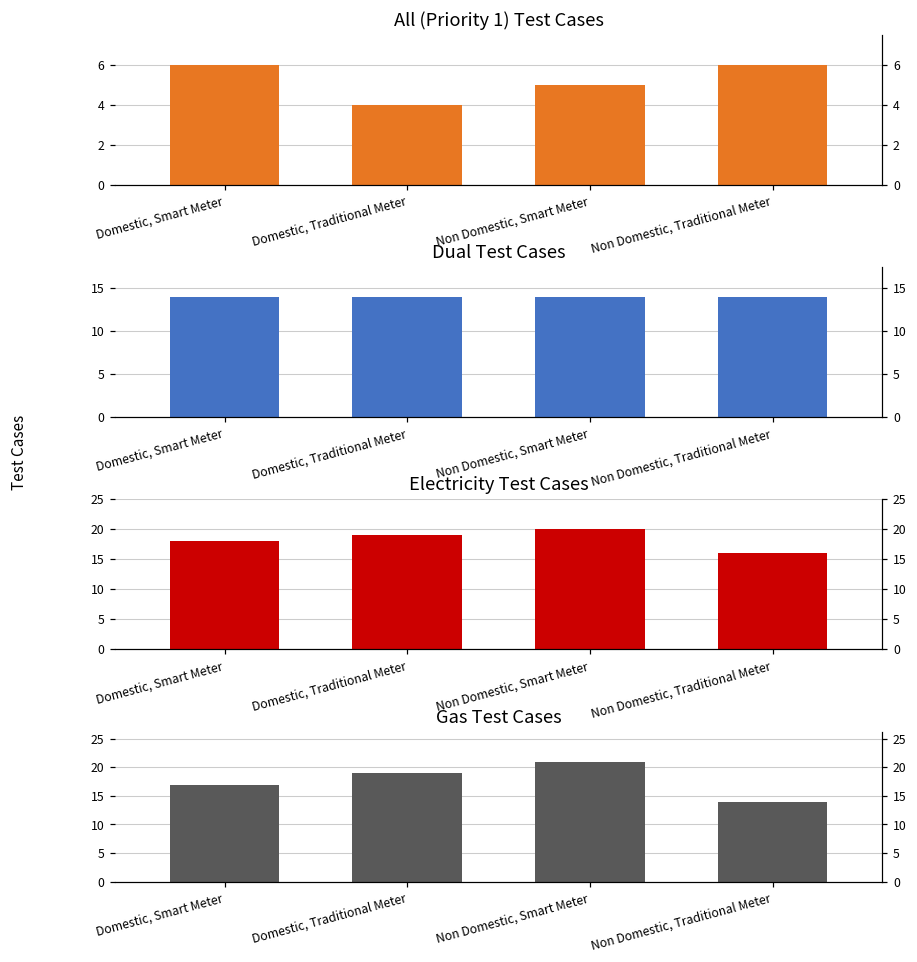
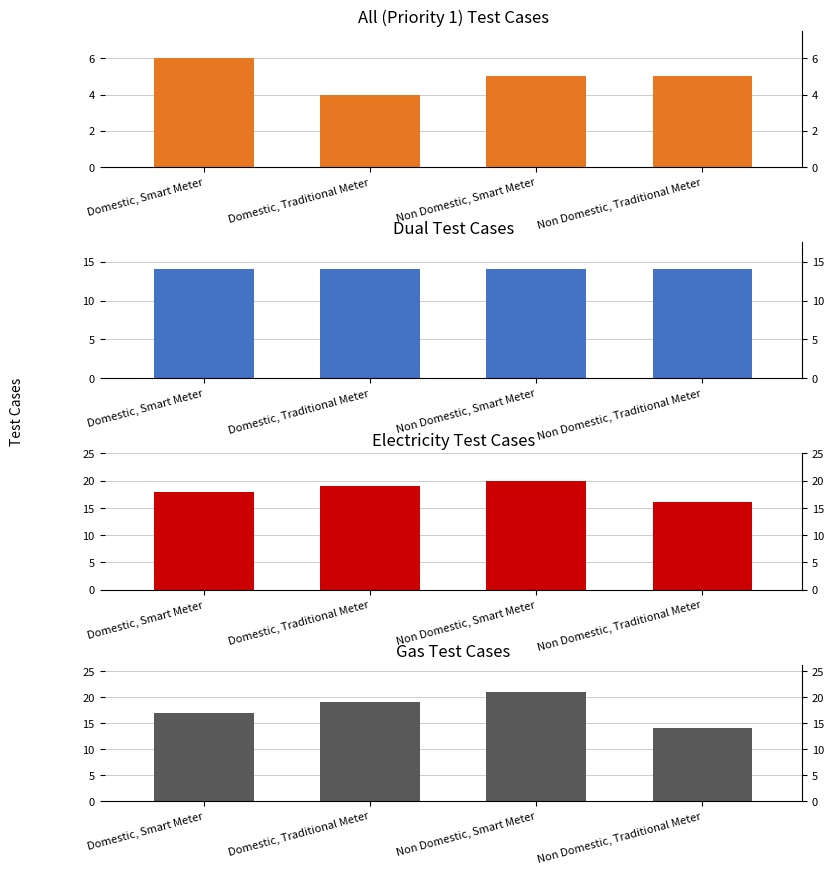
All (Priority 1) Test Cases, Non Domestic, Traditional Meter: 6 -> 5
